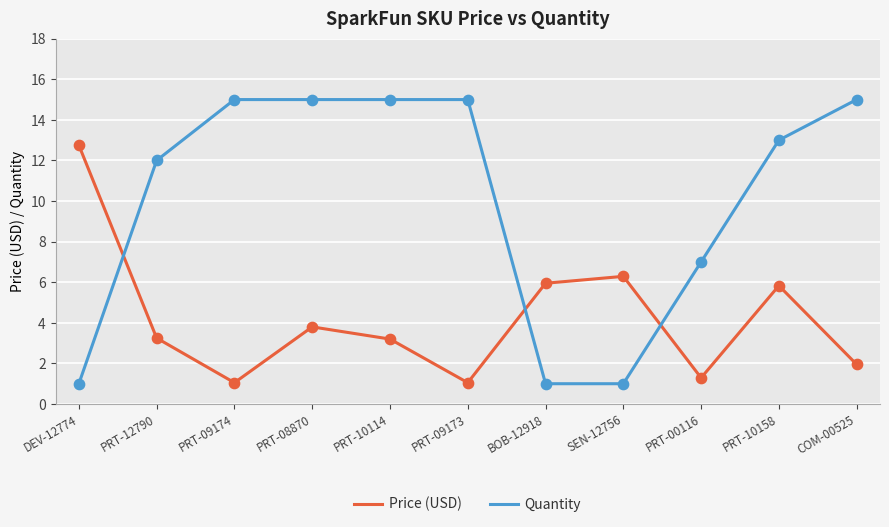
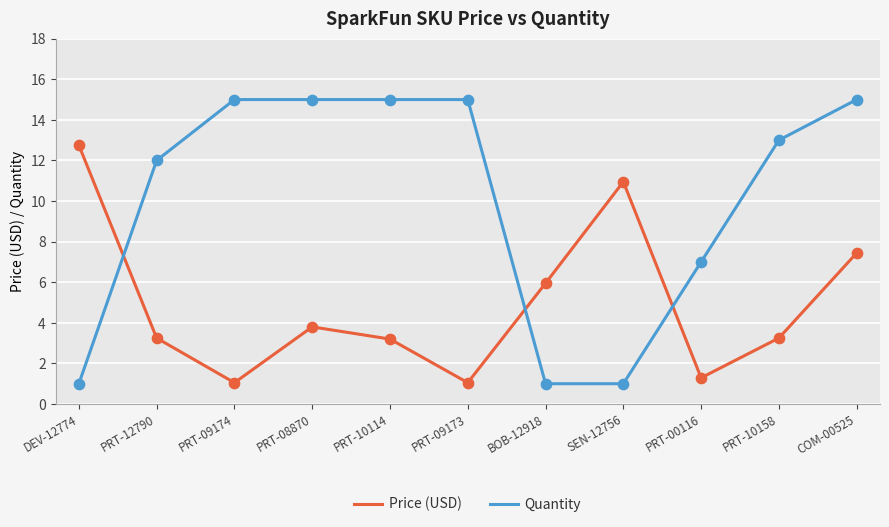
Price (USD), SEN-12756: 6.3 -> 11.0
Price (USD), PRT-10158: 5.8 -> 3.3
Price (USD), COM-00525: 2.0 -> 7.4
